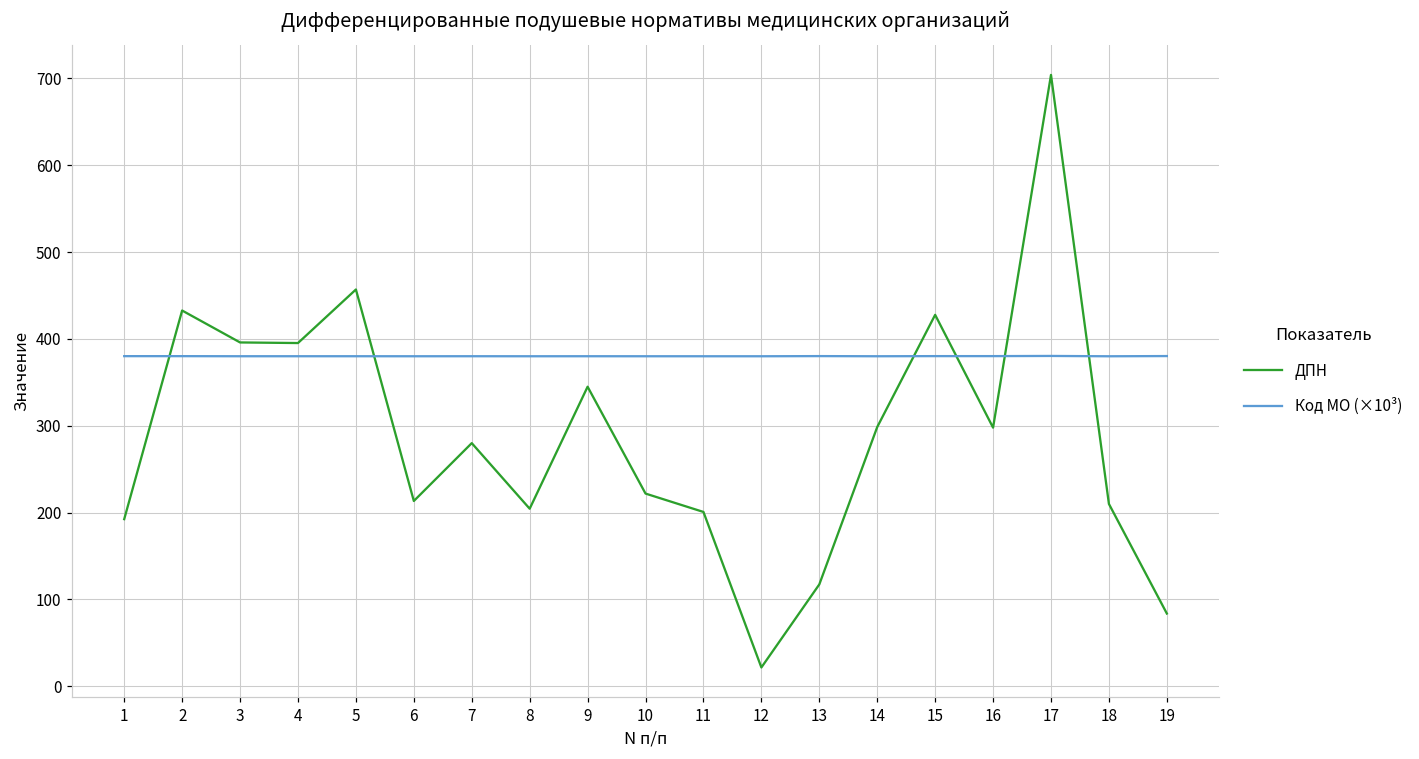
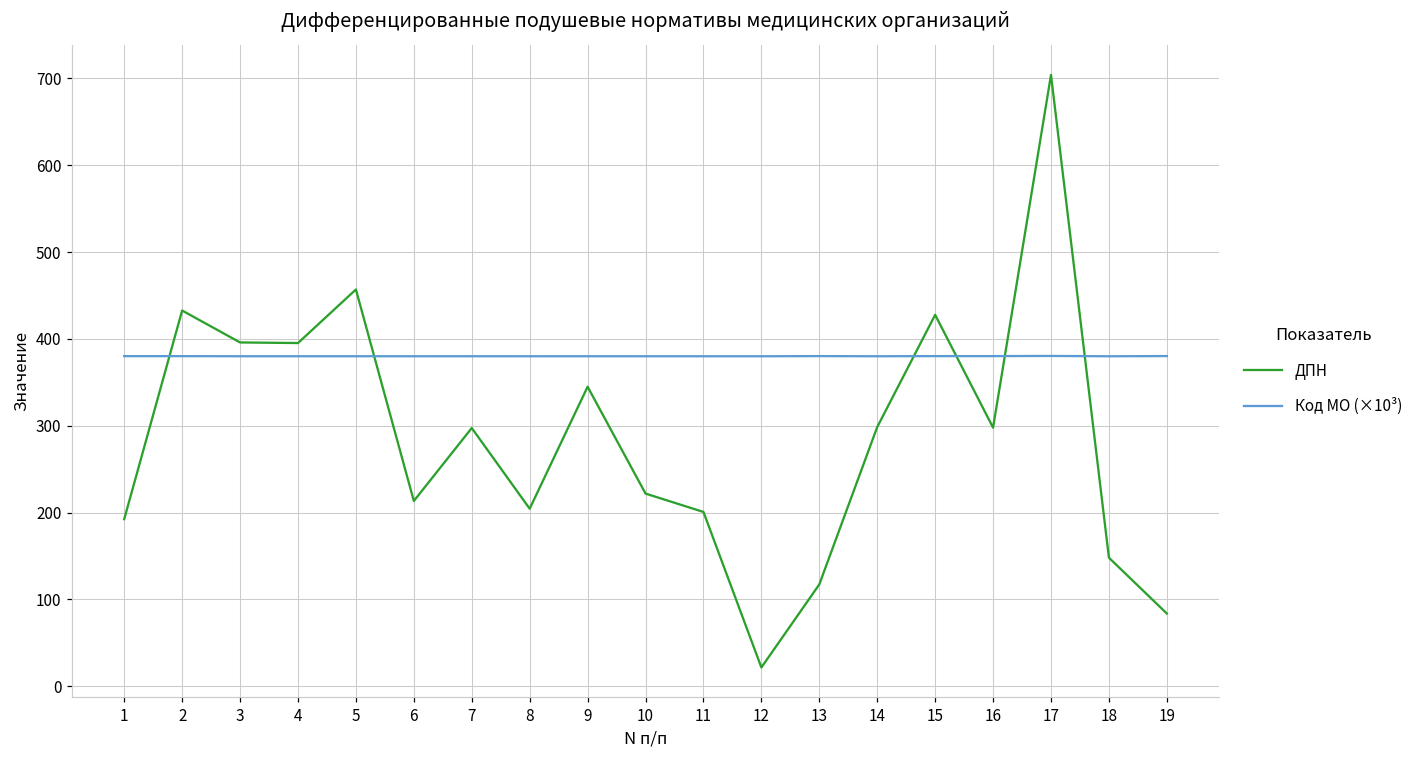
ДПН, 7: 280 -> 300
ДПН, 18: 210 -> 150
